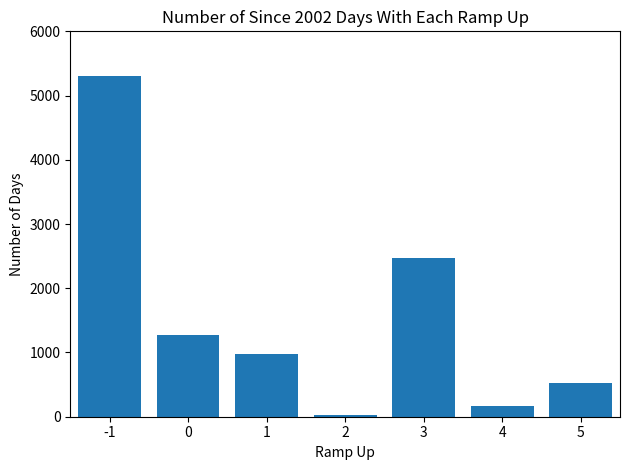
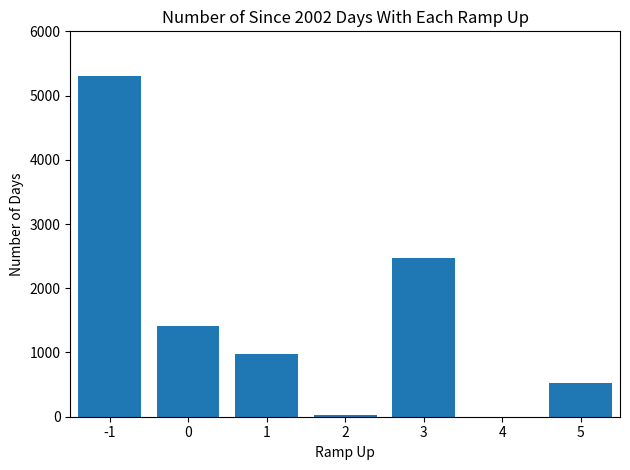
0: 1300 -> 1400
4: 200 -> 0
